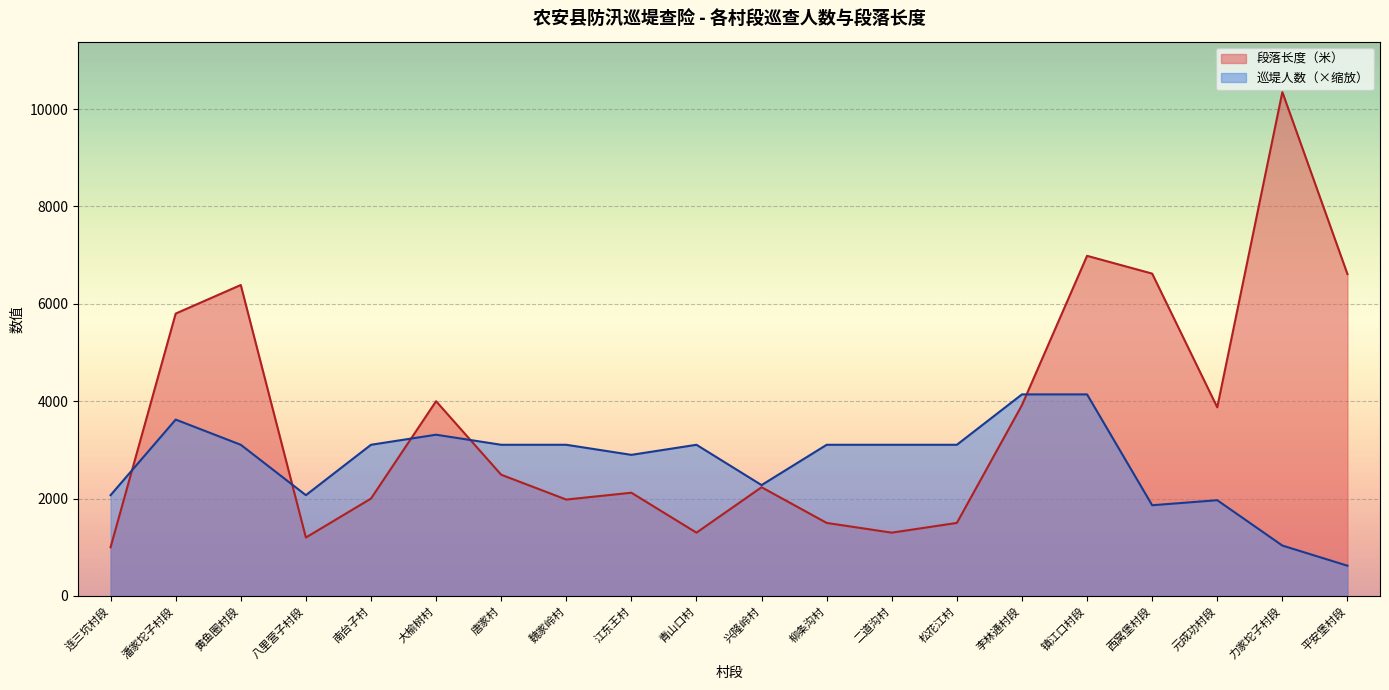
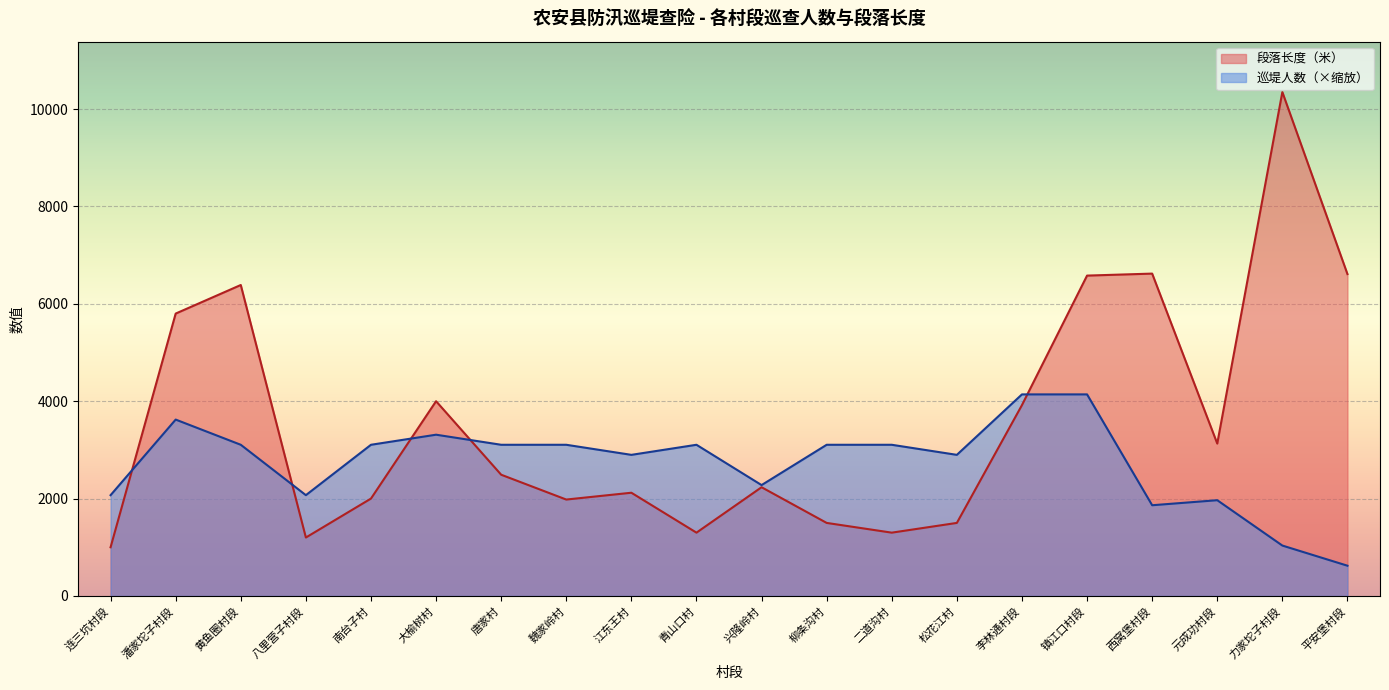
巡堤人数（×缩放）, 松花江村: 3100 -> 2900
段落长度（米）, 镇江口村段: 7000 -> 6600
段落长度（米）, 元成功村段: 3900 -> 3100
